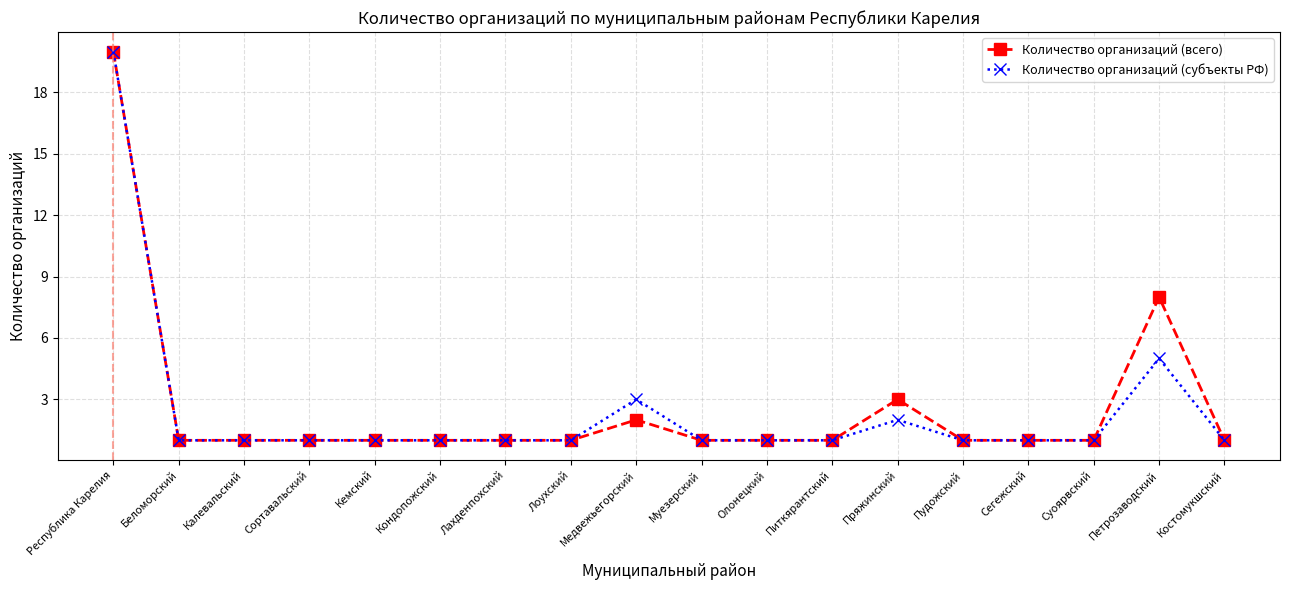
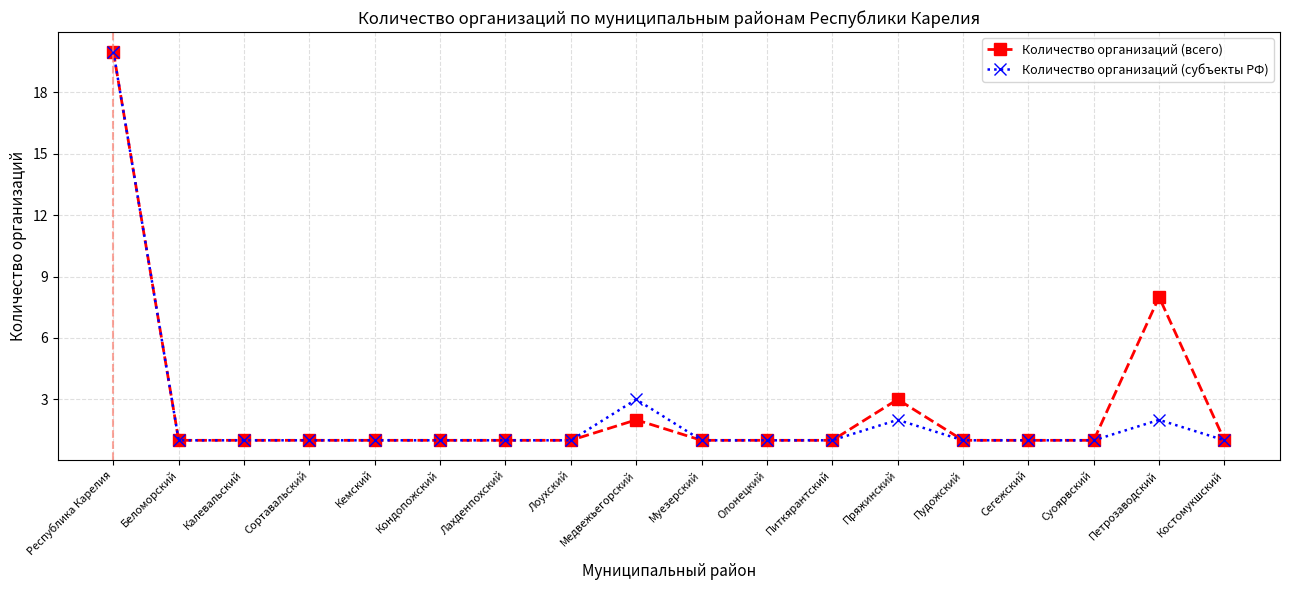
Количество организаций (субъекты РФ), Петрозаводский: 5 -> 2
